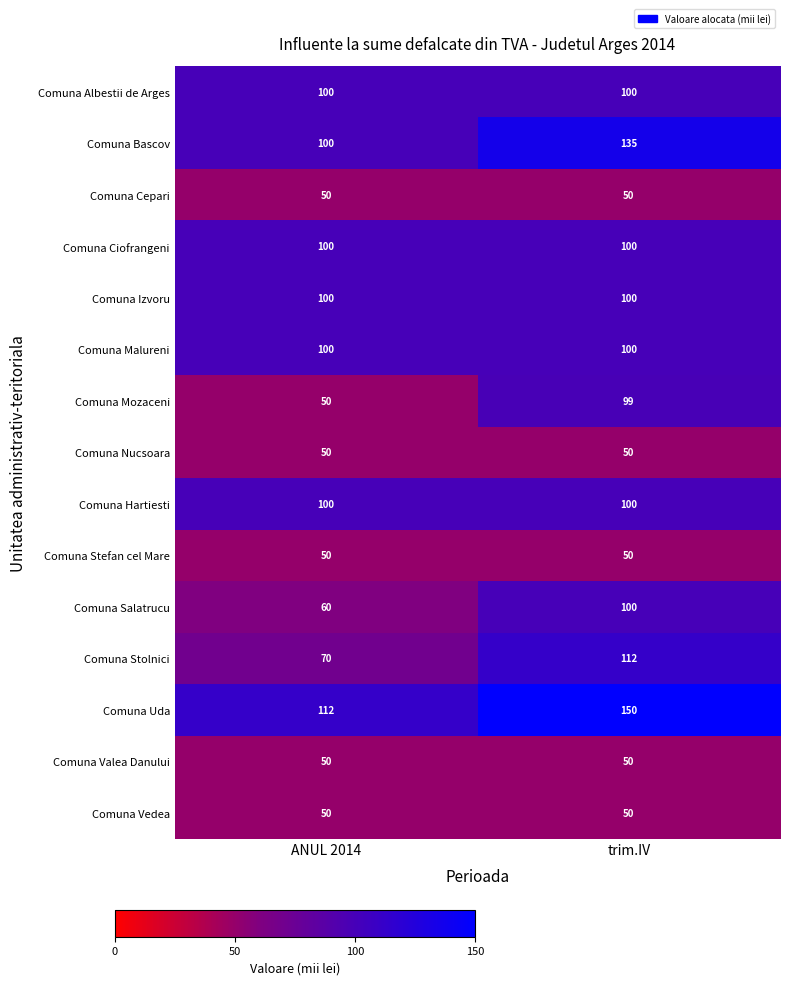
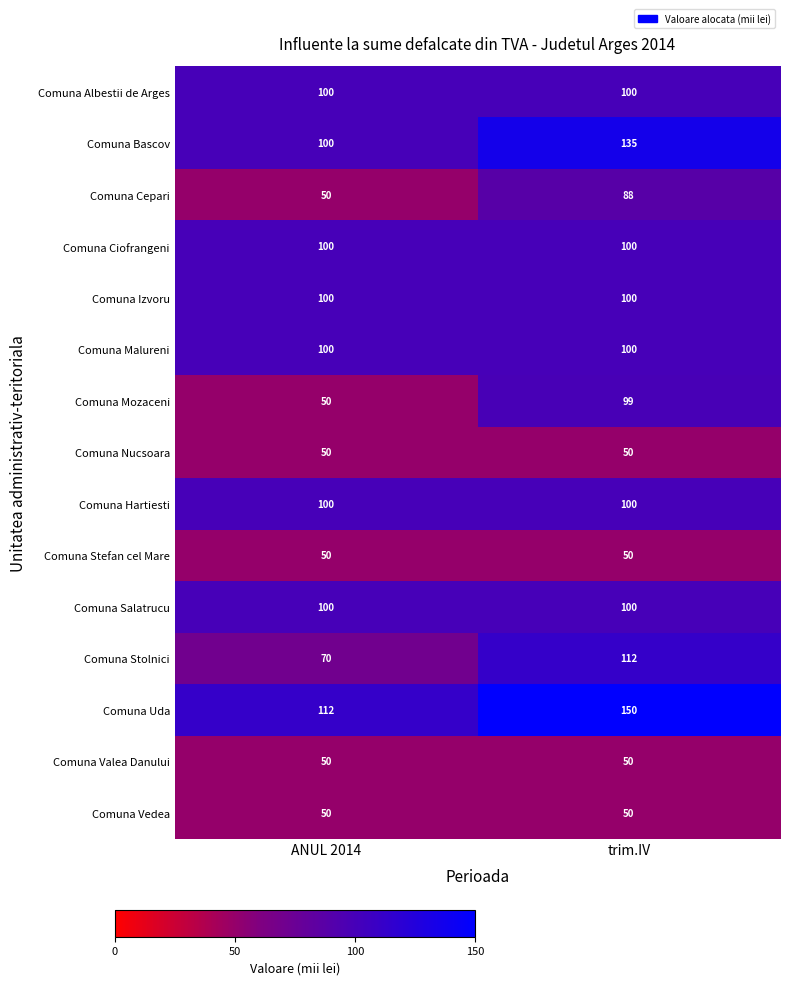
Comuna Cepari, trim.IV: 50 -> 88
Comuna Salatrucu, ANUL 2014: 60 -> 100
